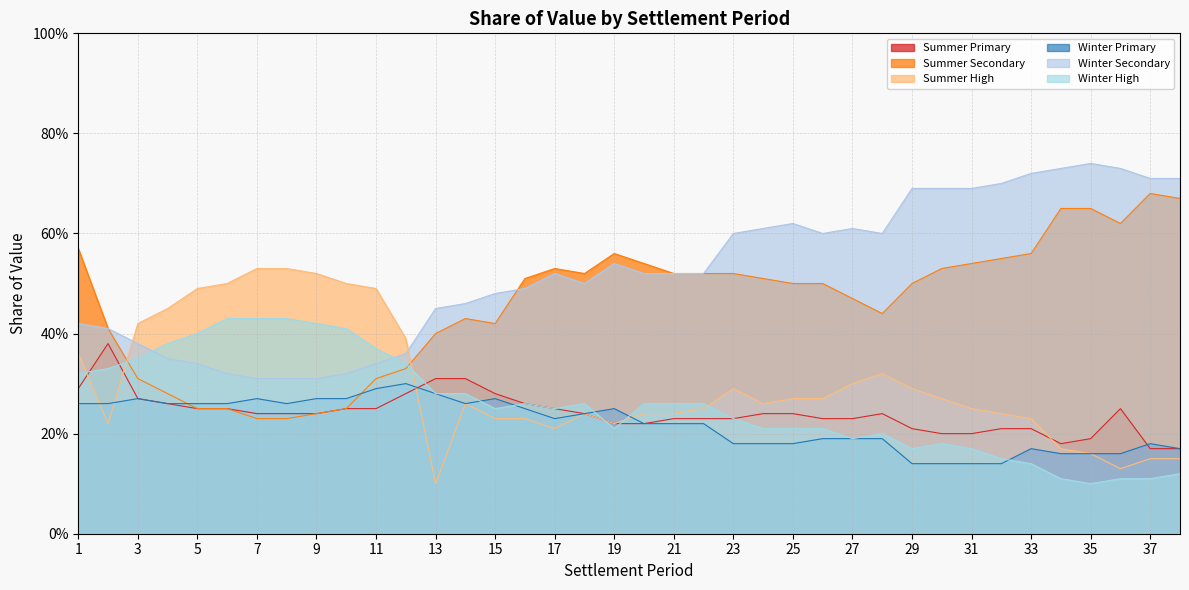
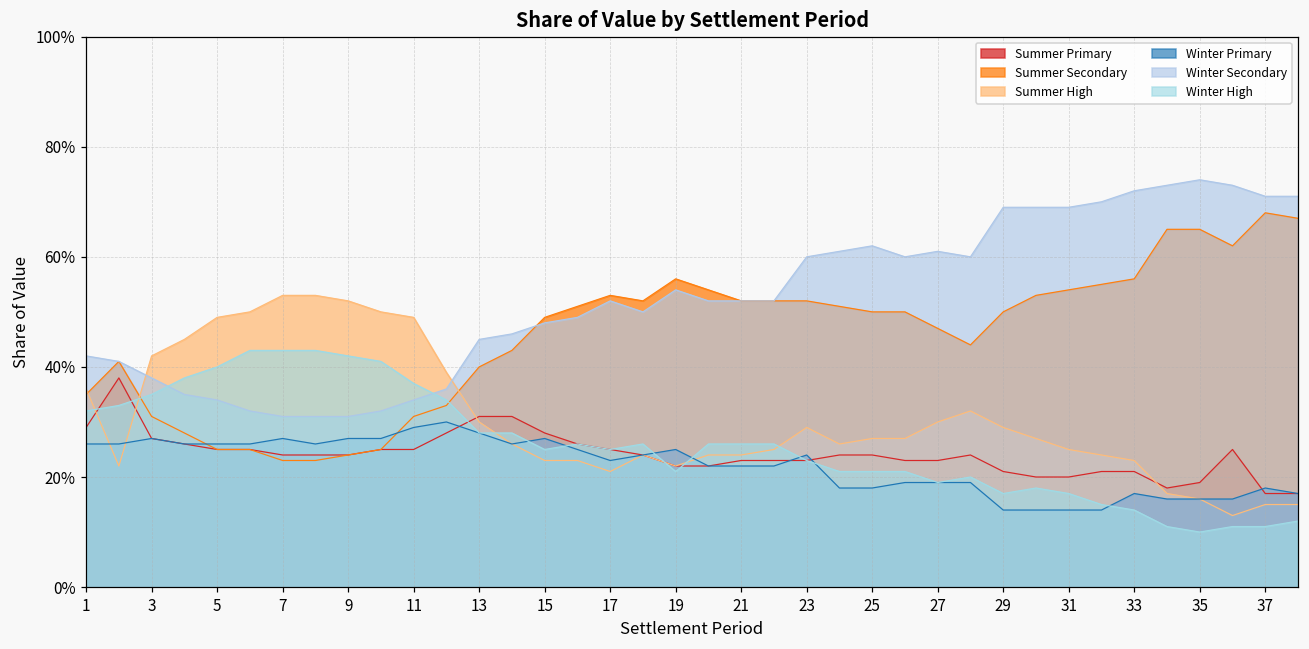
Summer Secondary, 1: 57% -> 35%
Summer High, 13: 10% -> 30%
Summer Secondary, 15: 42% -> 49%
Winter Primary, 23: 18% -> 24%
